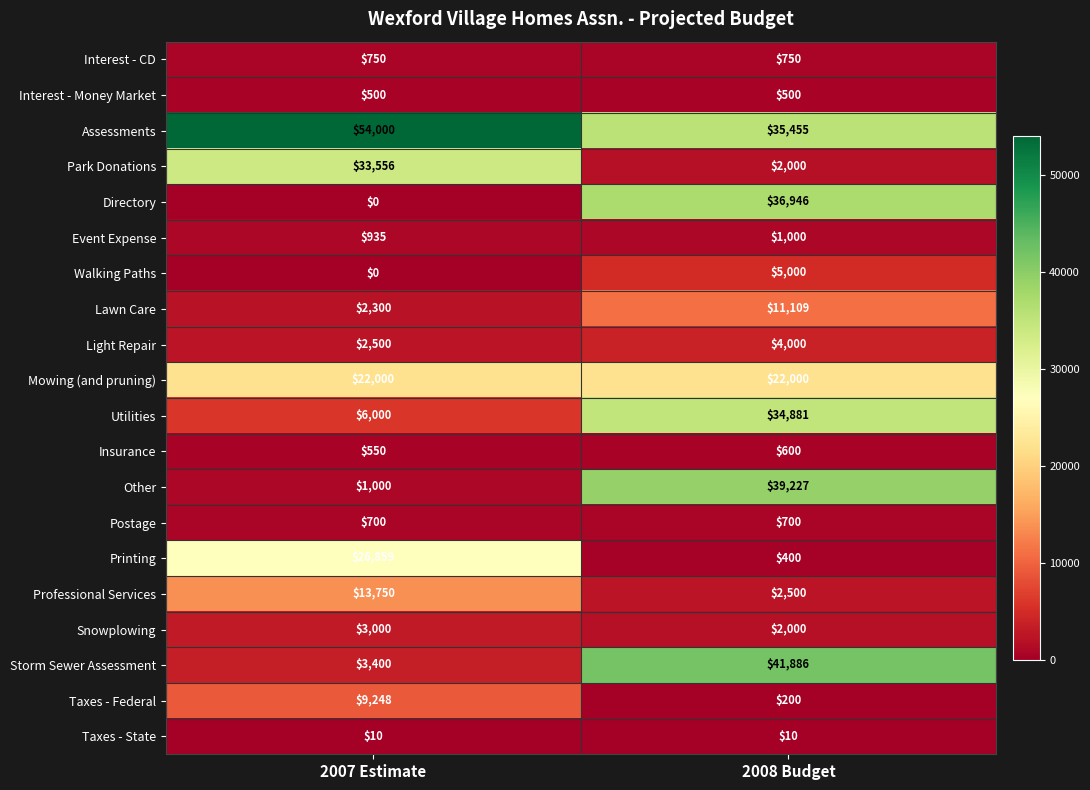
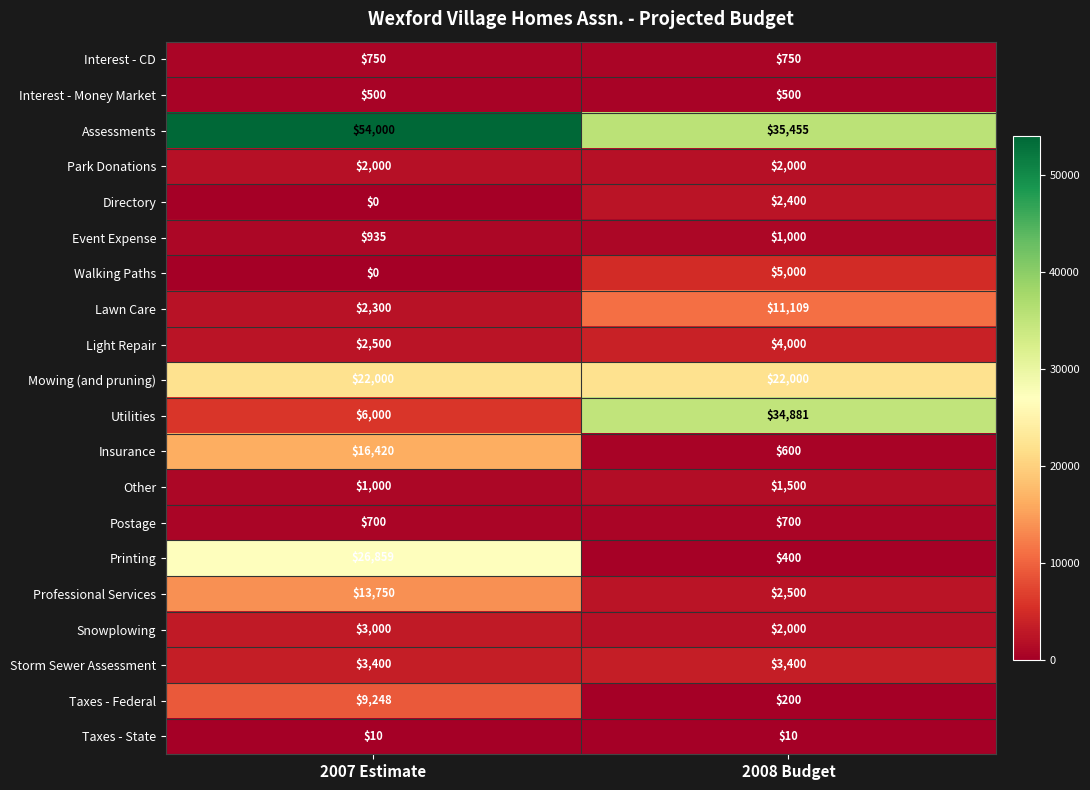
Park Donations, 2007 Estimate: $33,556 -> $2,000
Directory, 2008 Budget: $36,946 -> $2,400
Insurance, 2007 Estimate: $550 -> $16,420
Other, 2008 Budget: $39,227 -> $1,500
Storm Sewer Assessment, 2008 Budget: $41,886 -> $3,400
